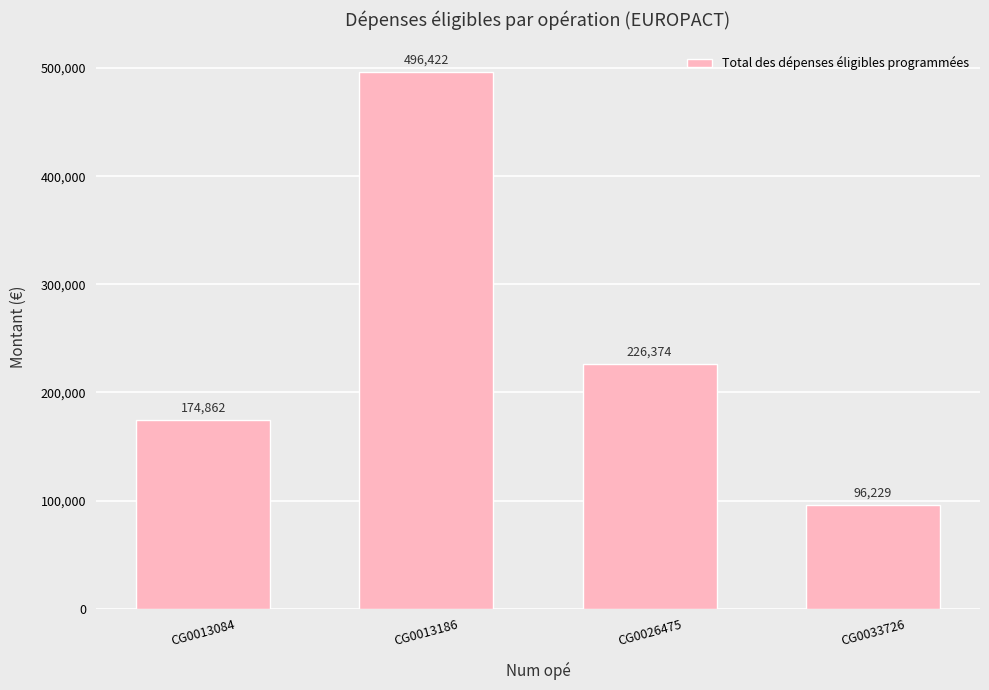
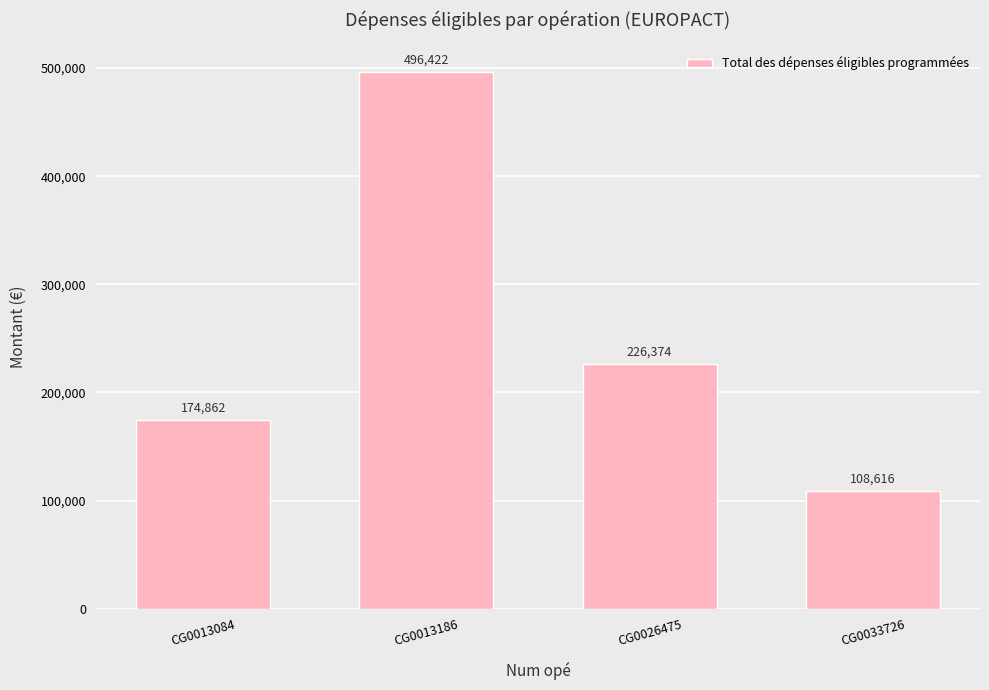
CG0033726: 96,229 -> 108,616
